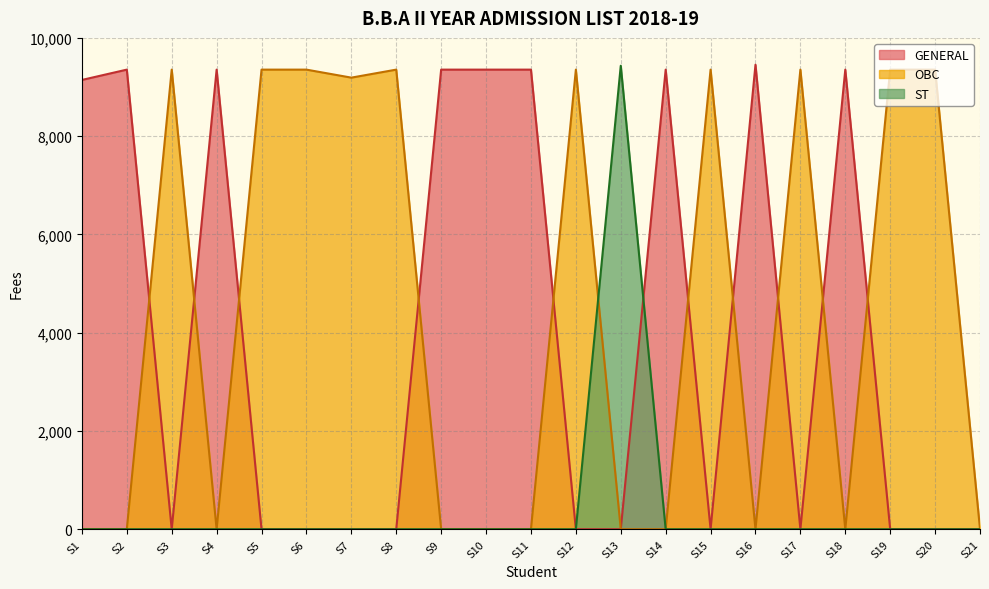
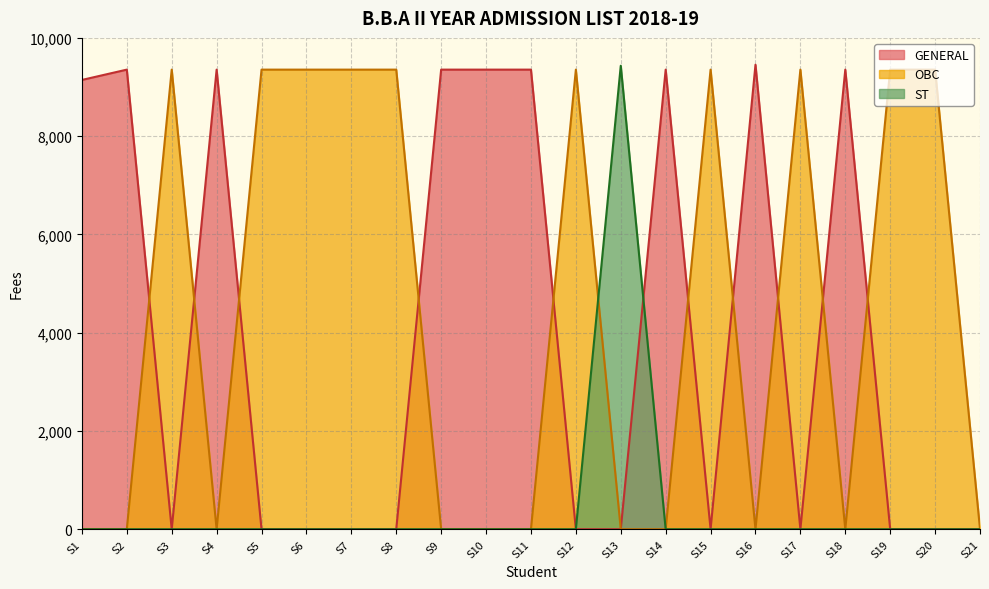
OBC, S7: 9,200 -> 9,400
